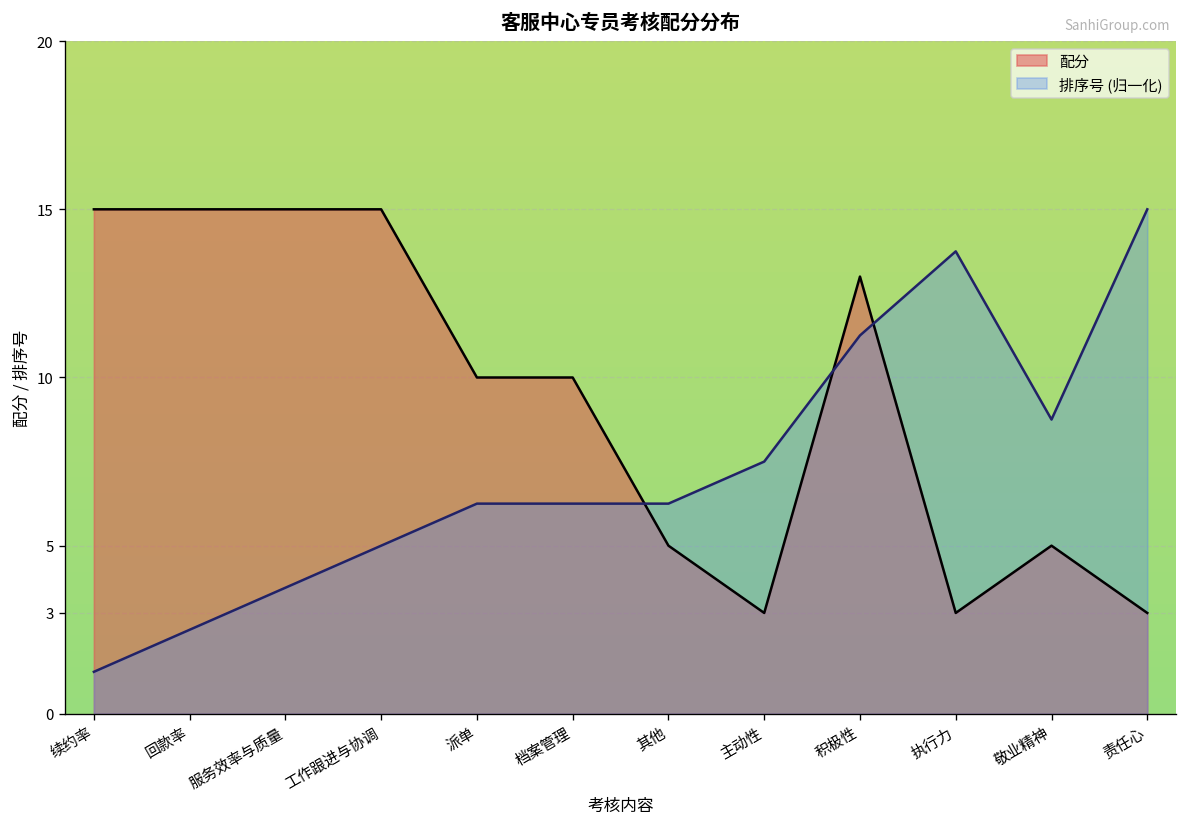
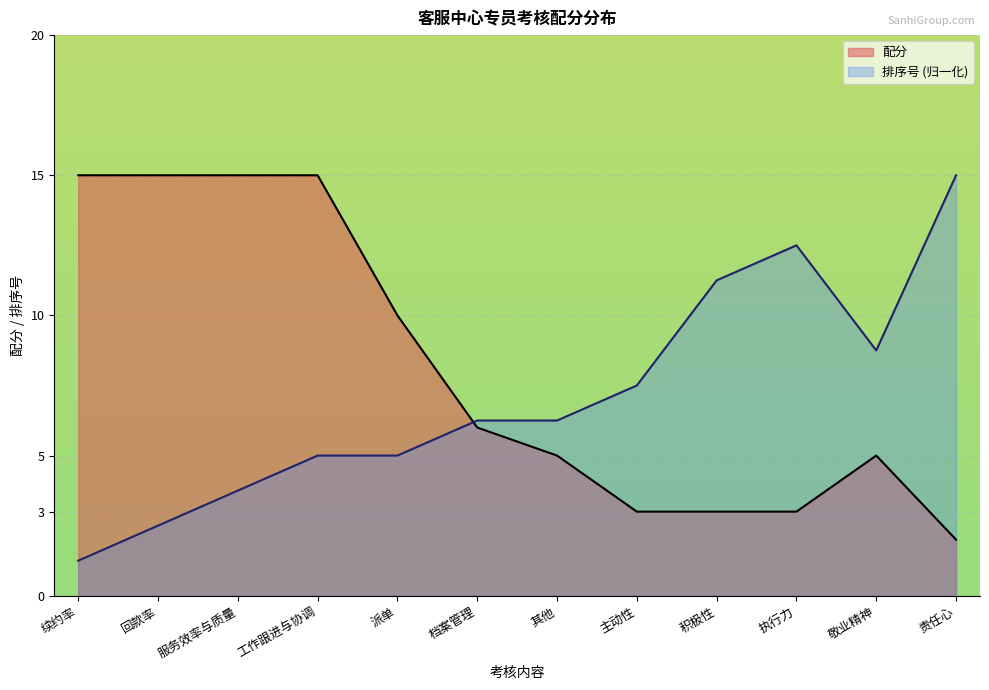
排序号 (归一化), 派单: 6.3 -> 5.0
配分, 档案管理: 10 -> 6
配分, 积极性: 13 -> 3
排序号 (归一化), 执行力: 13.8 -> 12.5
配分, 责任心: 3 -> 2
